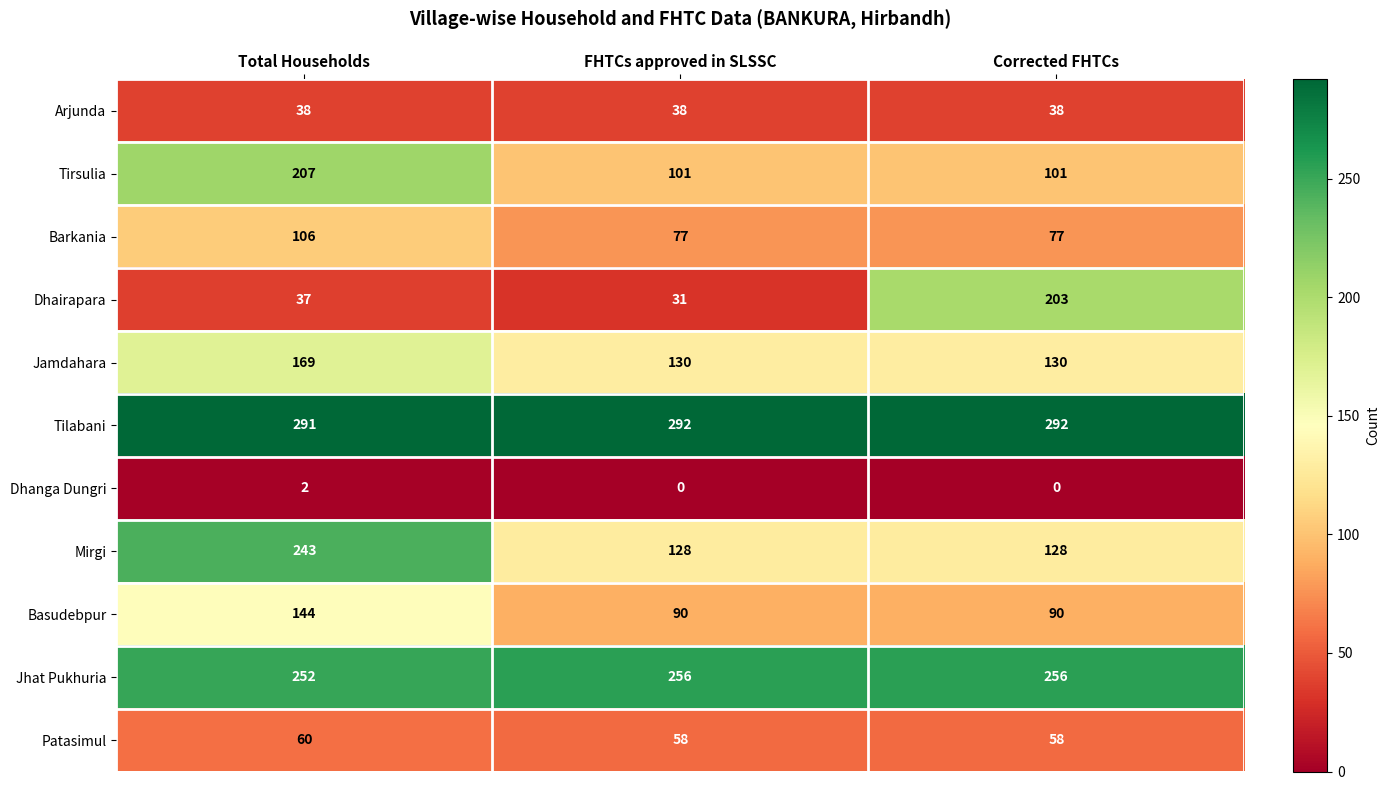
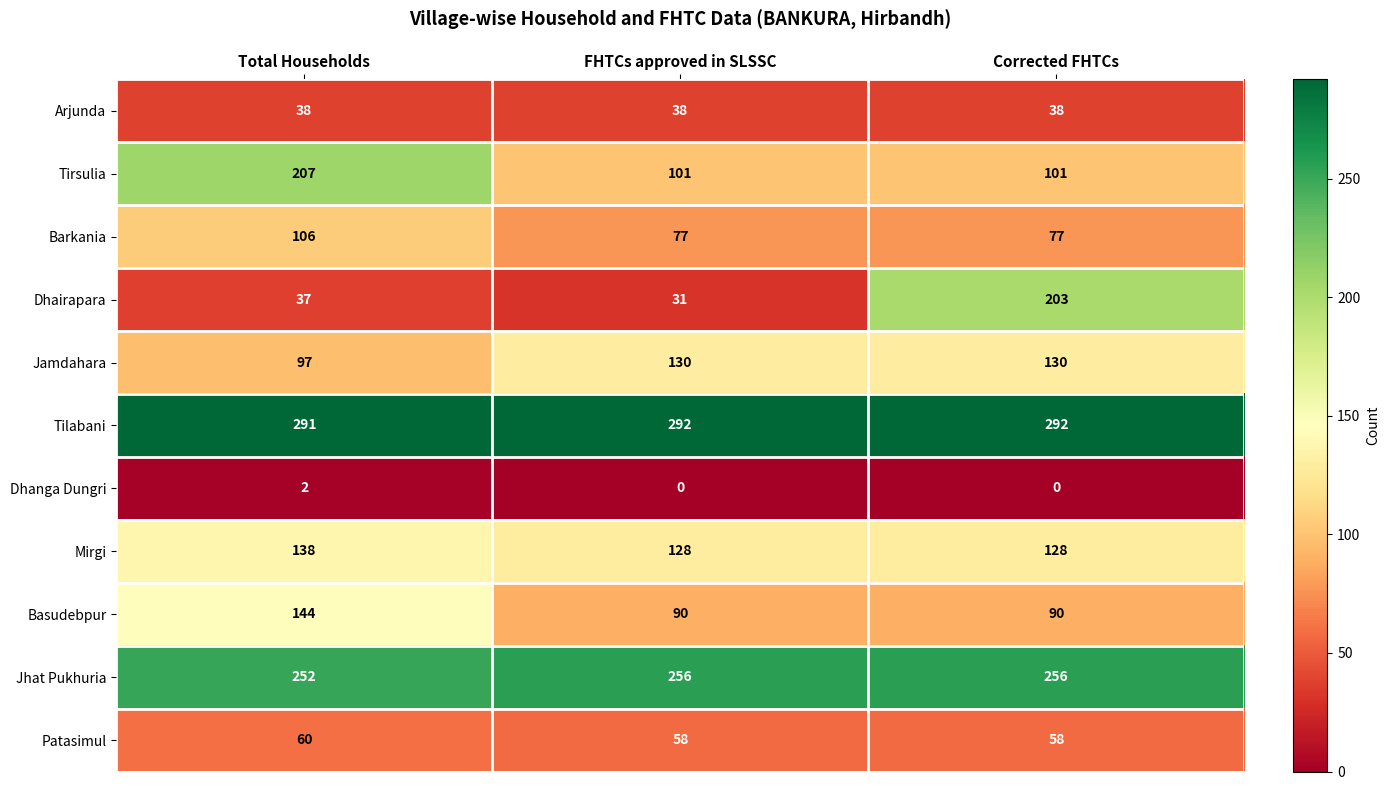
Jamdahara, Total Households: 169 -> 97
Mirgi, Total Households: 243 -> 138
